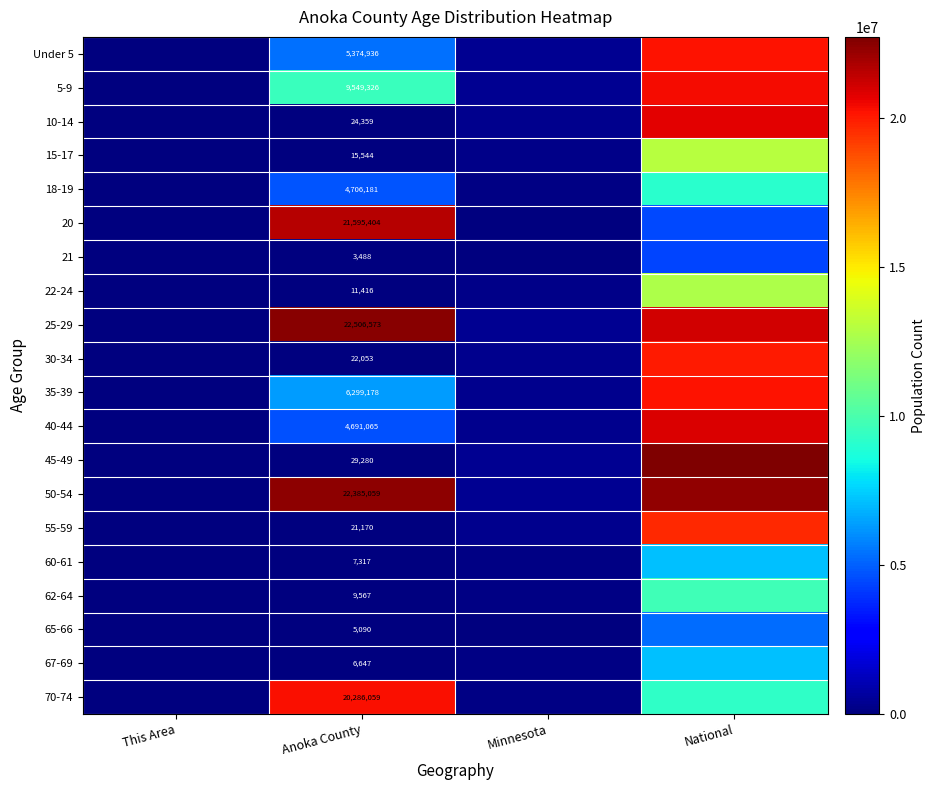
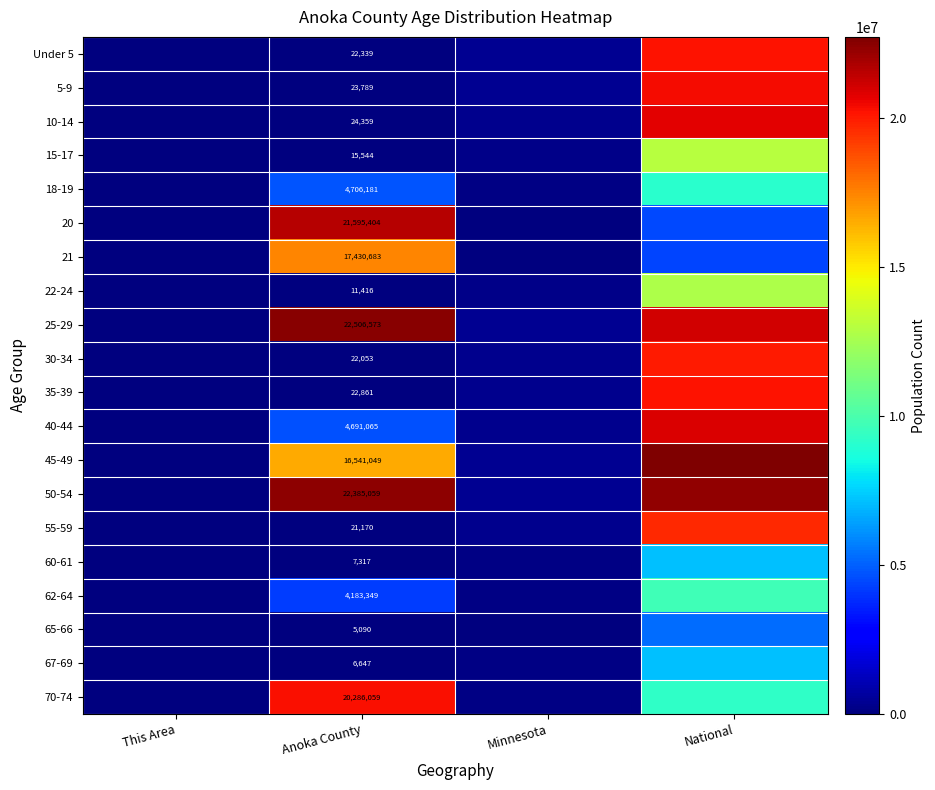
Under 5, Anoka County: 5,374,936 -> 22,339
5-9, Anoka County: 9,549,326 -> 23,789
21, Anoka County: 3,488 -> 17,430,683
35-39, Anoka County: 6,299,178 -> 22,861
45-49, Anoka County: 29,280 -> 16,541,049
62-64, Anoka County: 9,567 -> 4,183,349
